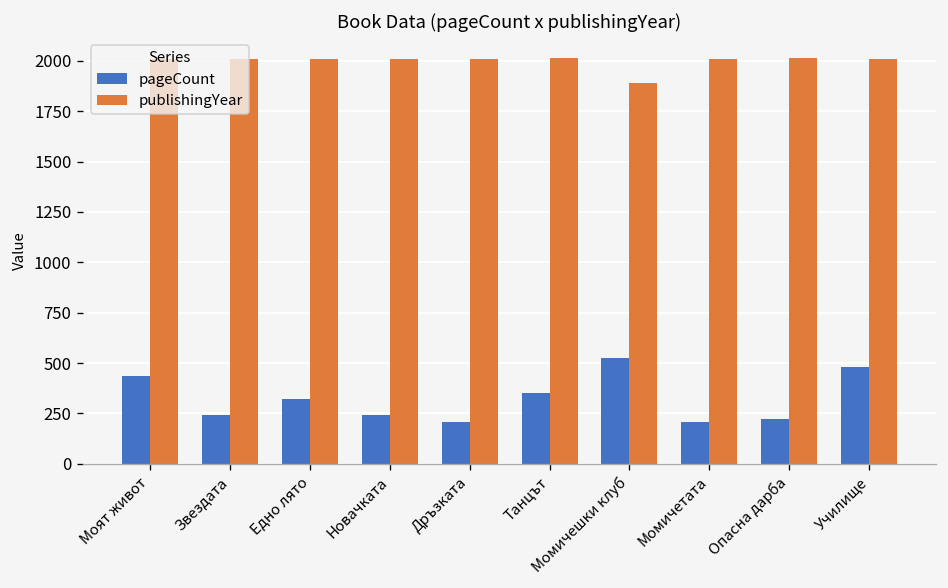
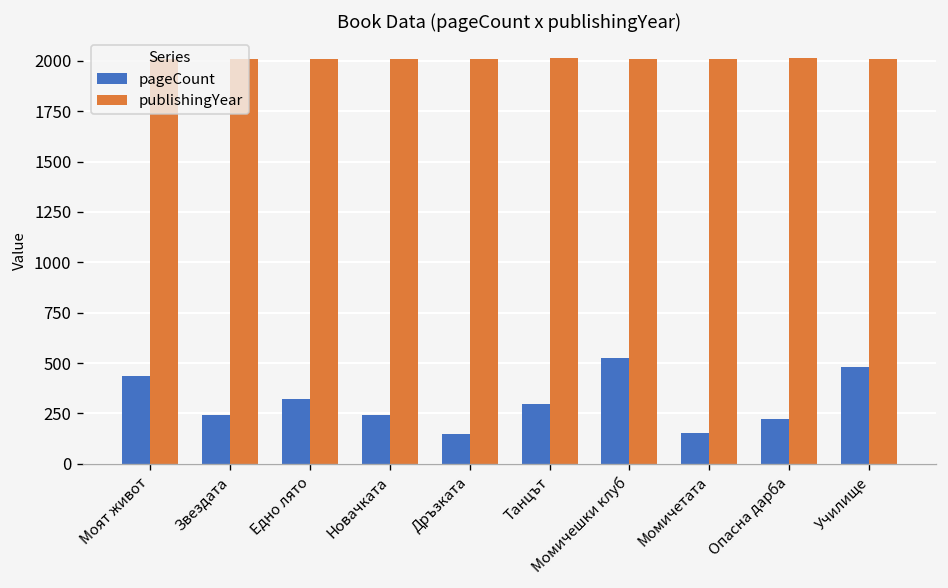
pageCount, Дръзката: 210 -> 150
pageCount, Танцът: 350 -> 300
publishingYear, Момичешки клуб: 1890 -> 2010
pageCount, Момичетата: 210 -> 150
